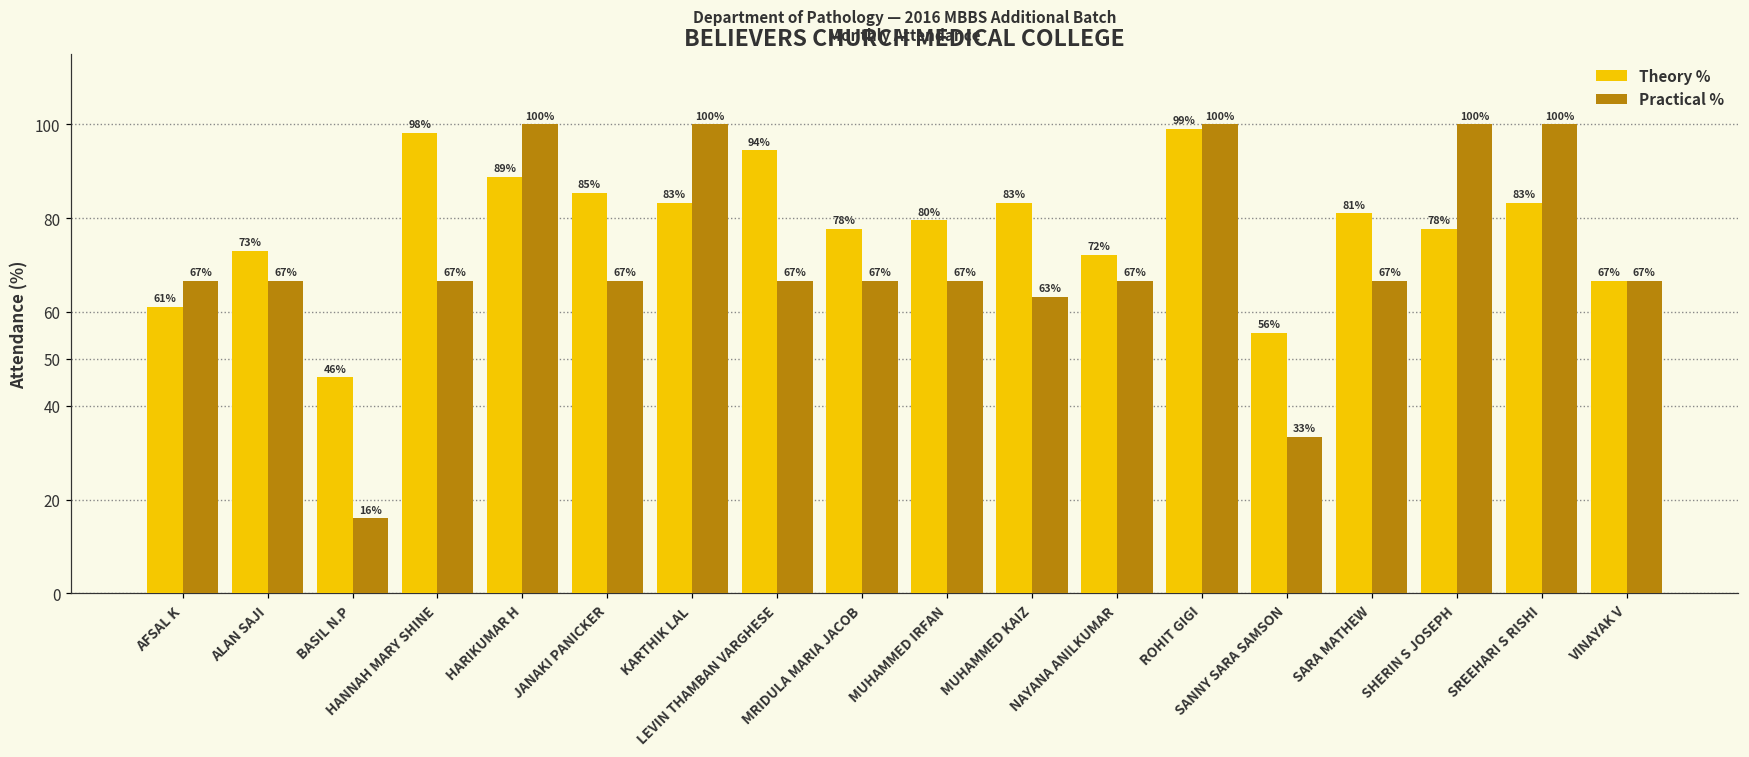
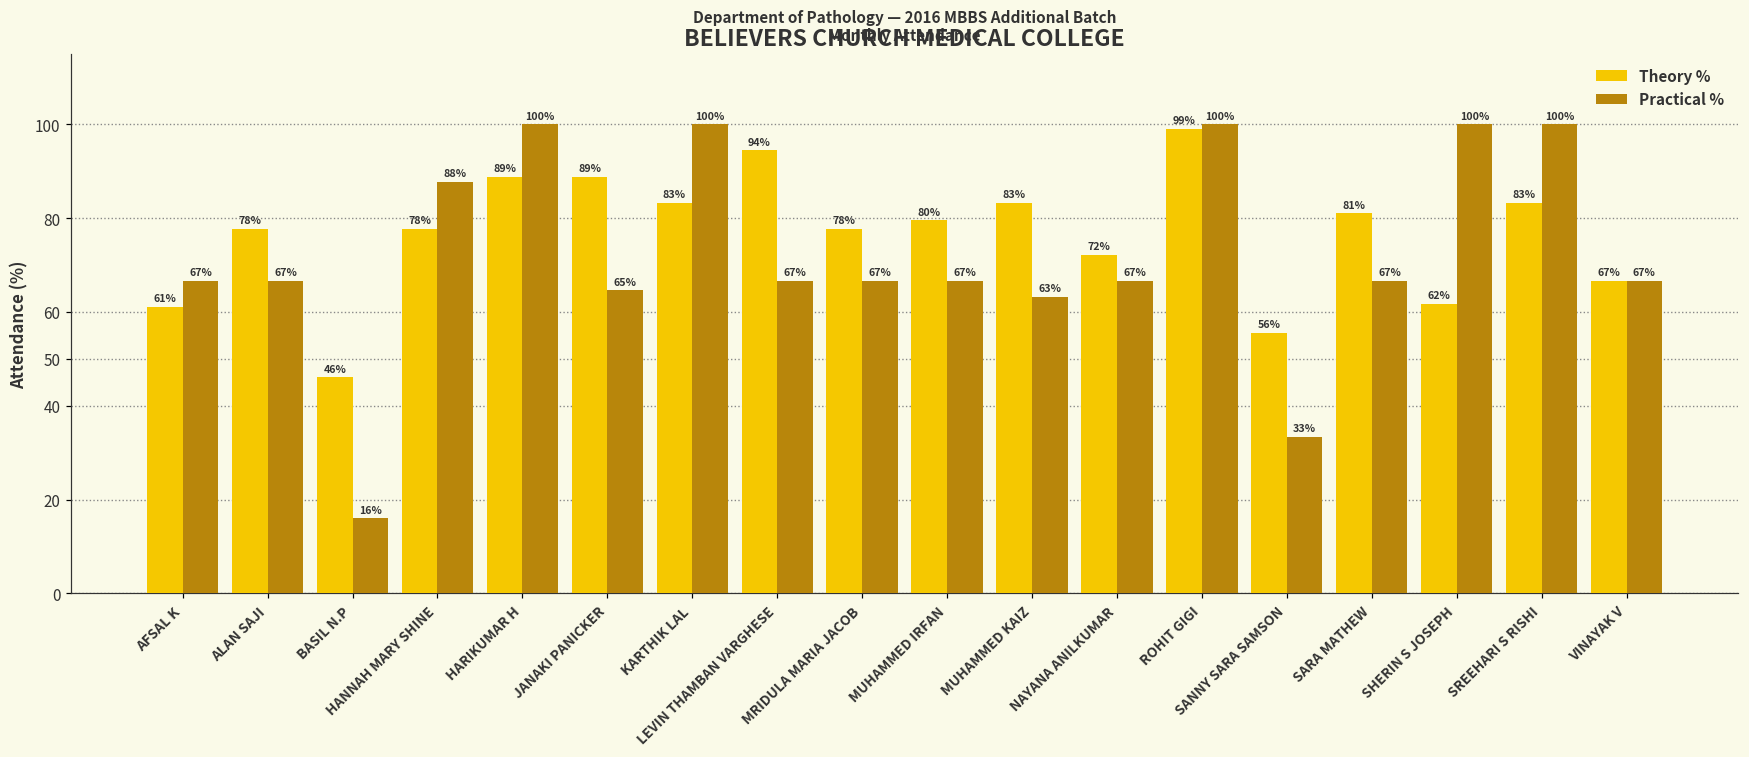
Theory %, ALAN SAJI: 73% -> 78%
Theory %, HANNAH MARY SHINE: 98% -> 78%
Practical %, HANNAH MARY SHINE: 67% -> 88%
Theory %, JANAKI PANICKER: 85% -> 89%
Practical %, JANAKI PANICKER: 67% -> 65%
Theory %, SHERIN S JOSEPH: 78% -> 62%
